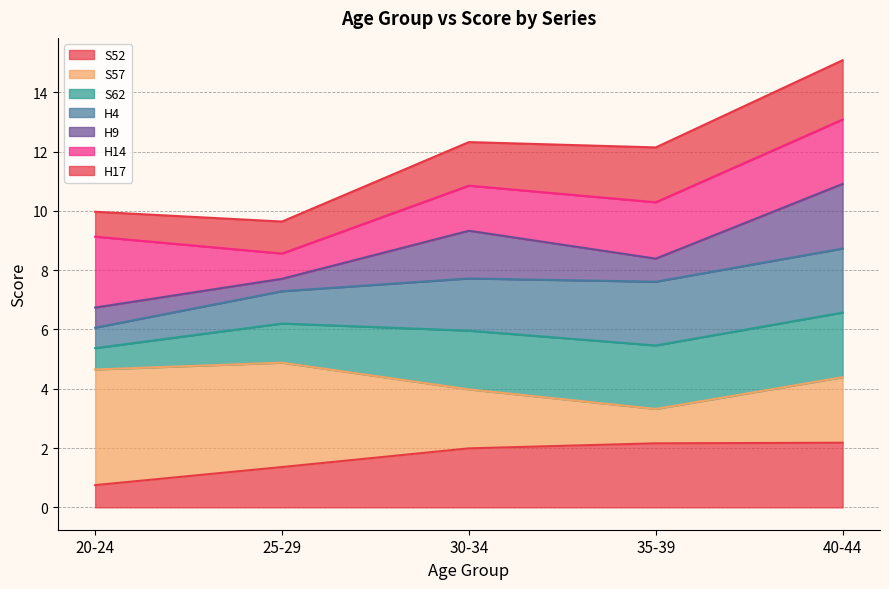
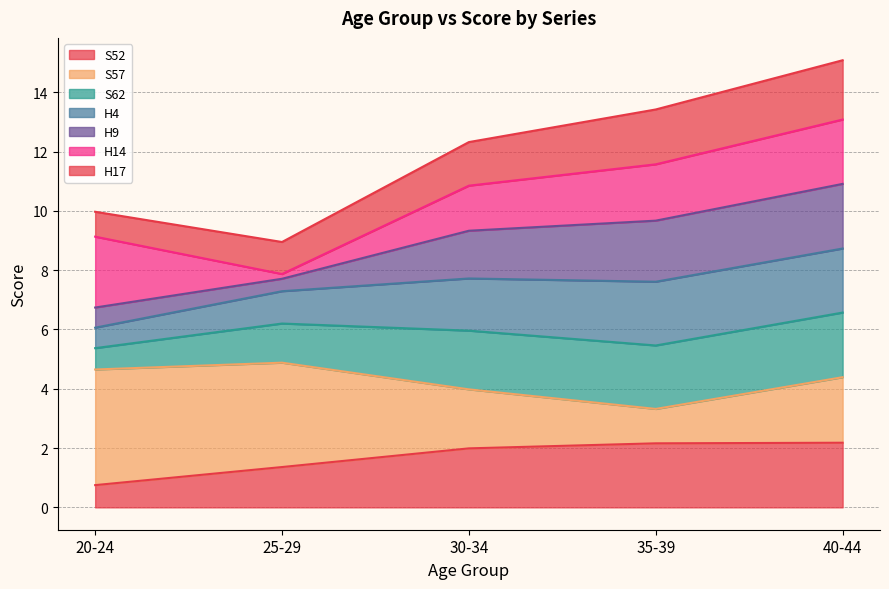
H14, 25-29: 0.9 -> 0.2
H9, 35-39: 0.8 -> 2.1
